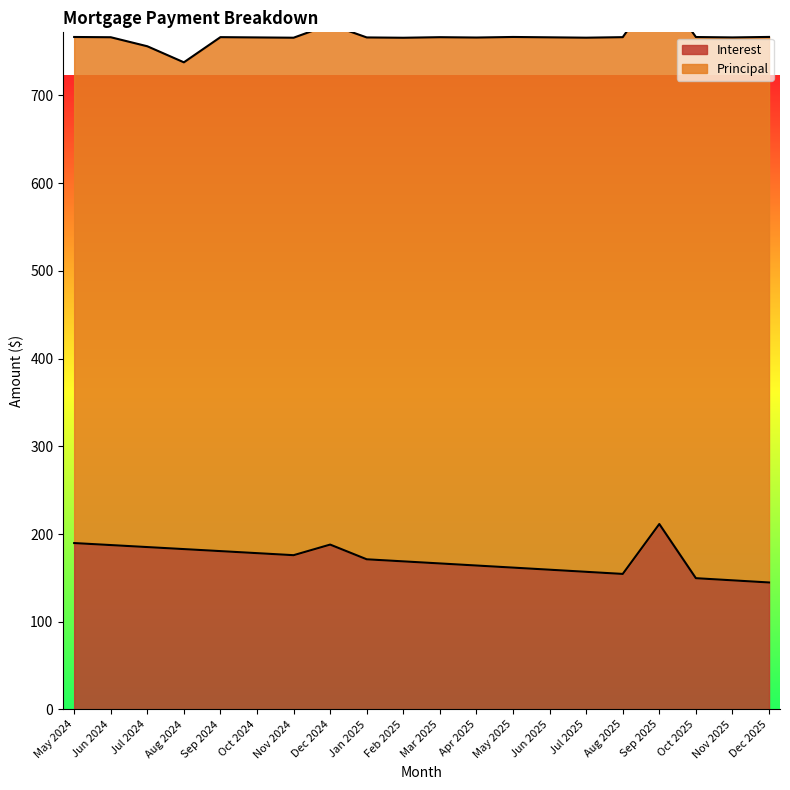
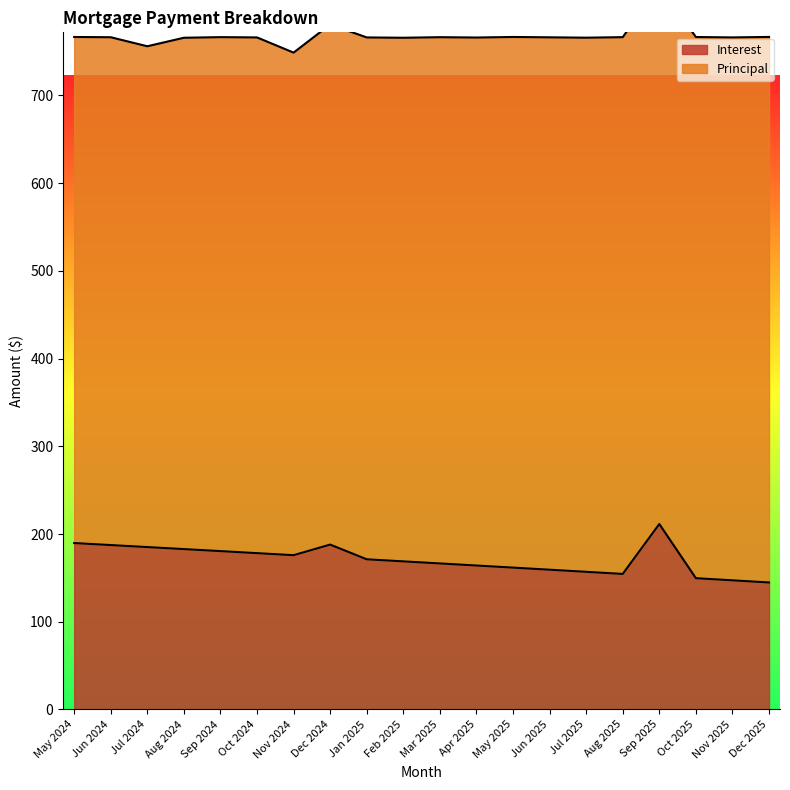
Principal, Aug 2024: 560 -> 580
Principal, Nov 2024: 590 -> 570
